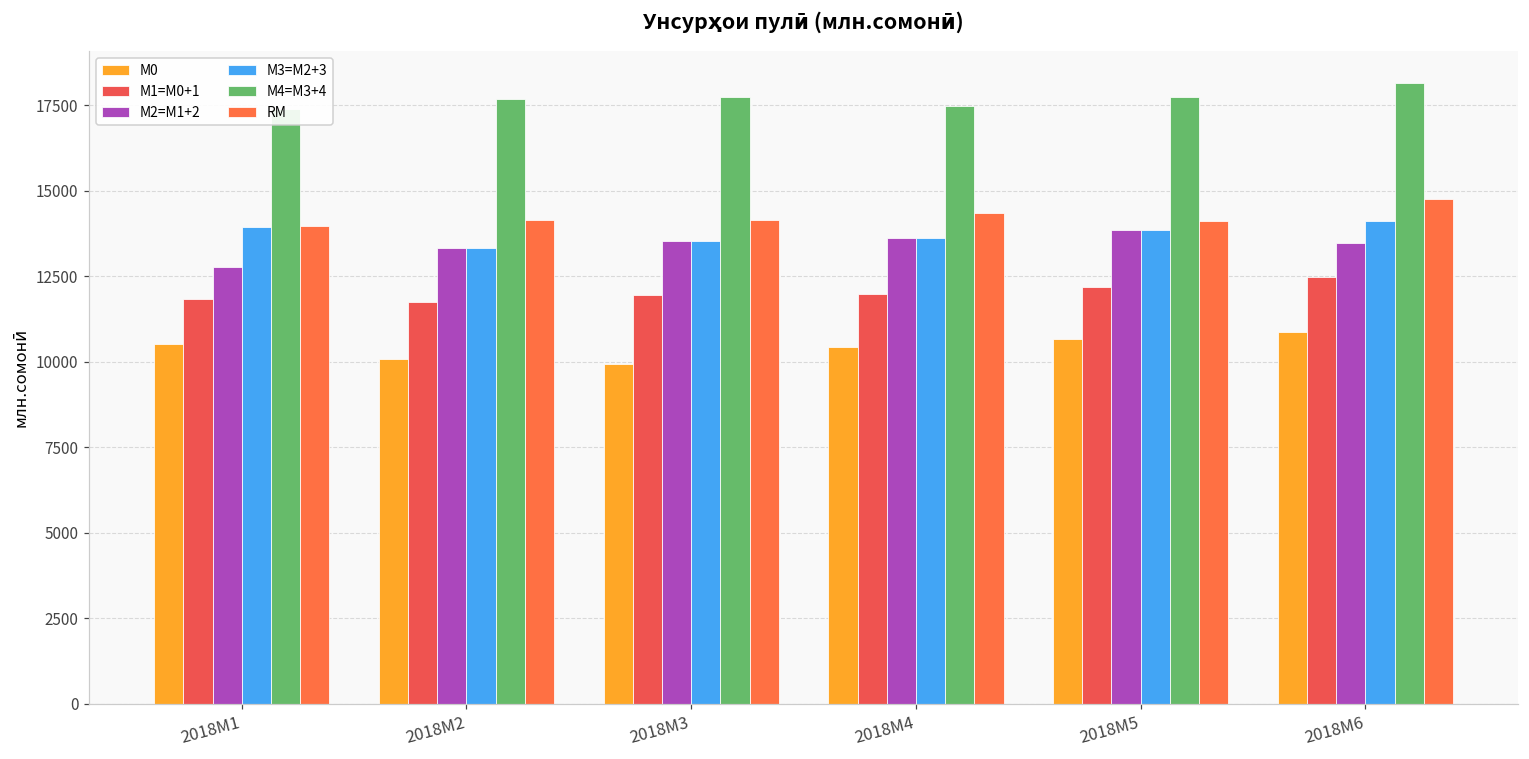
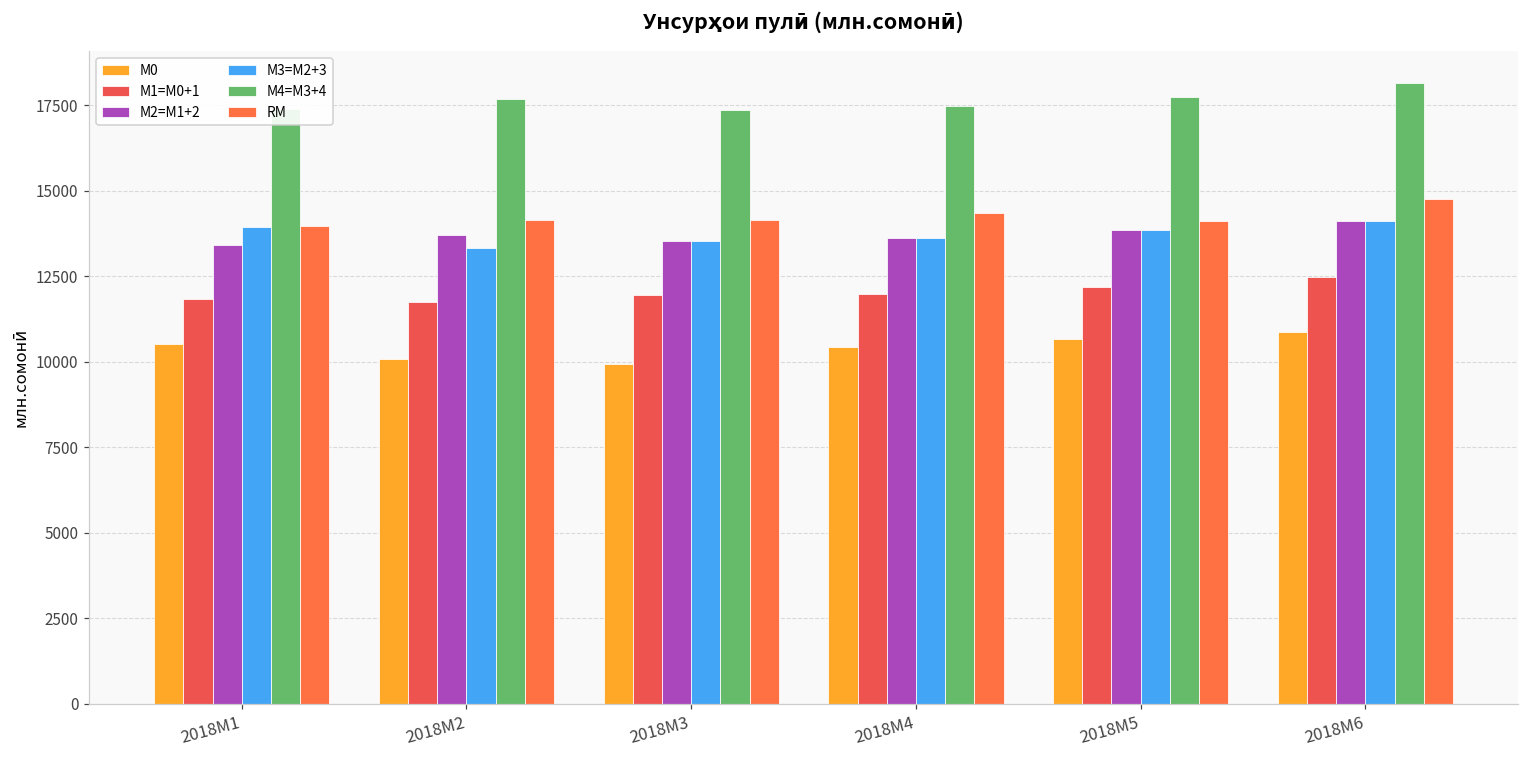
М2=M1+2, 2018M1: 12800 -> 13400
М2=M1+2, 2018M2: 13300 -> 13700
М4=M3+4, 2018M3: 17700 -> 17400
М2=M1+2, 2018M6: 13500 -> 14100
